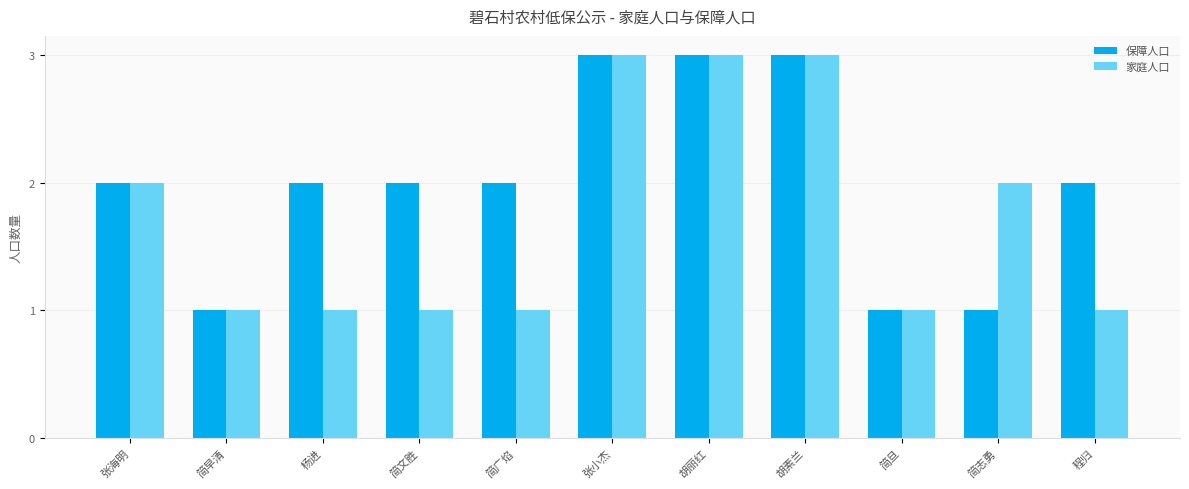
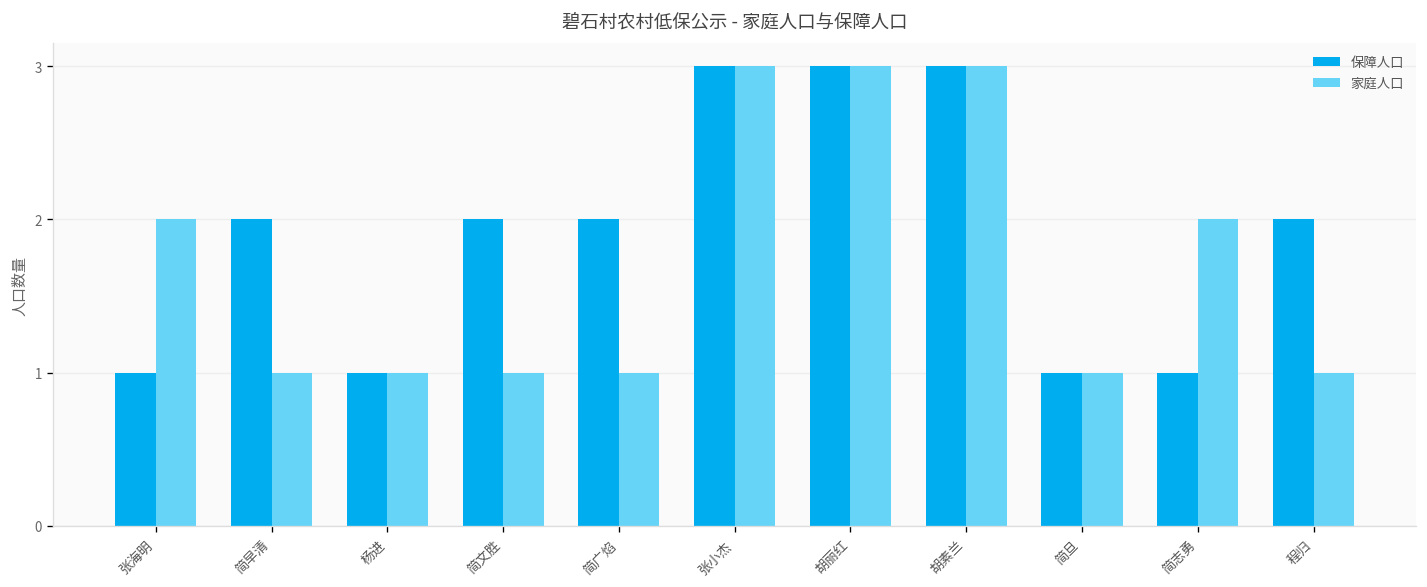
保障人口, 张海明: 2 -> 1
保障人口, 简早清: 1 -> 2
保障人口, 杨进: 2 -> 1
